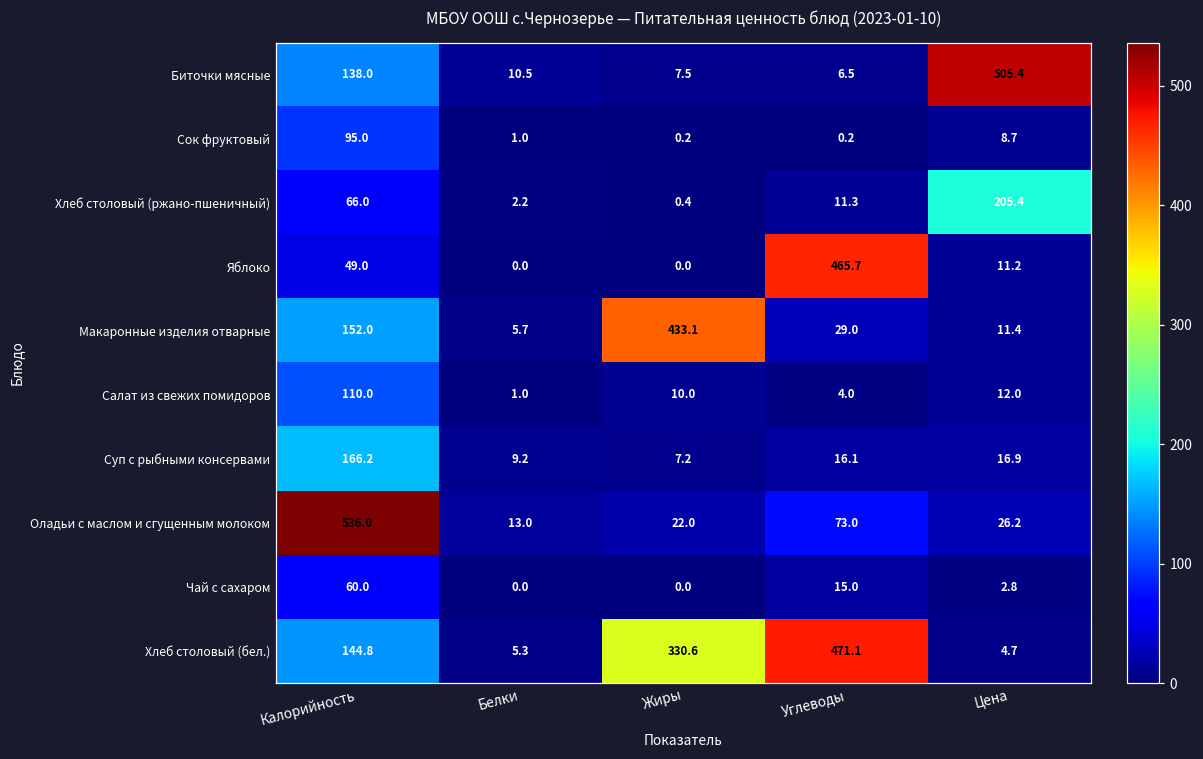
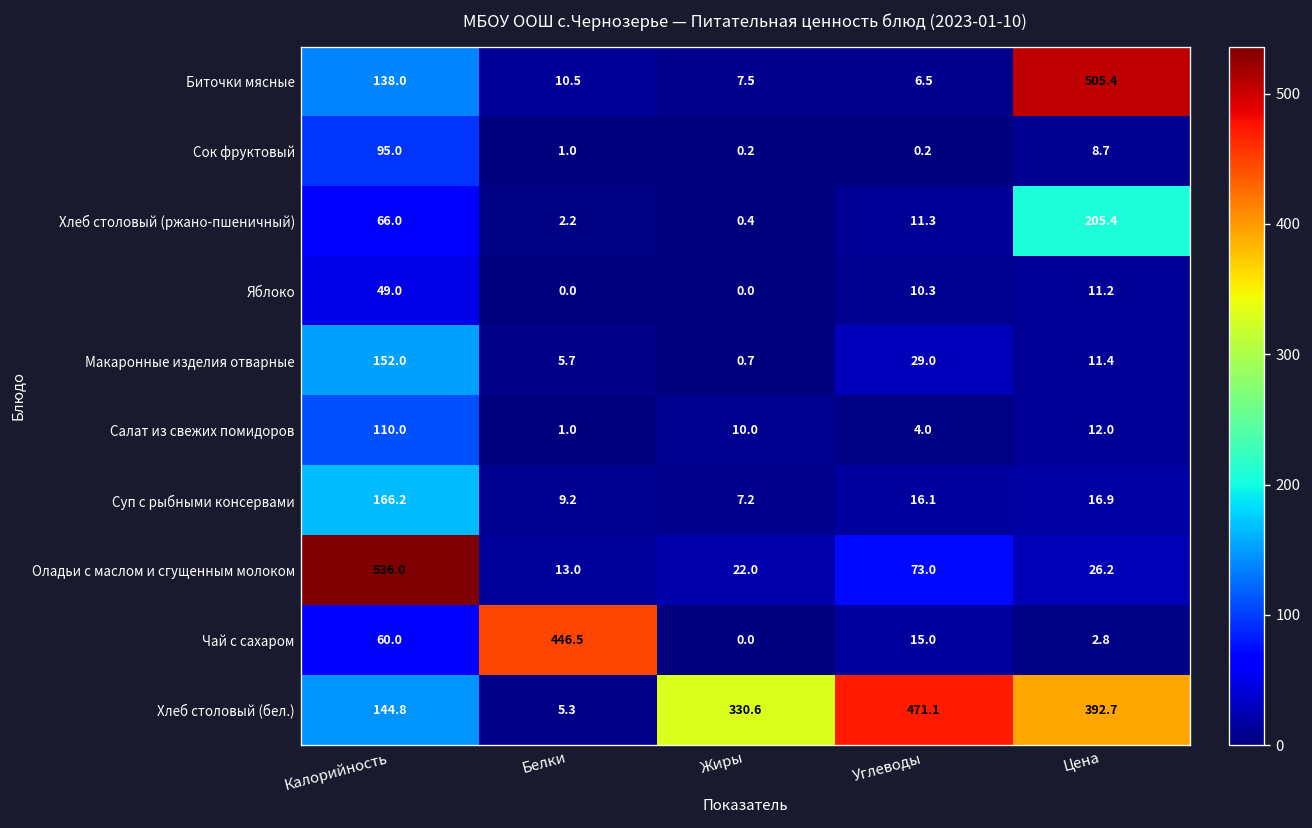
Яблоко, Углеводы: 465.7 -> 10.3
Макаронные изделия отварные, Жиры: 433.1 -> 0.7
Чай с сахаром, Белки: 0.0 -> 446.5
Хлеб столовый (бел.), Цена: 4.7 -> 392.7
